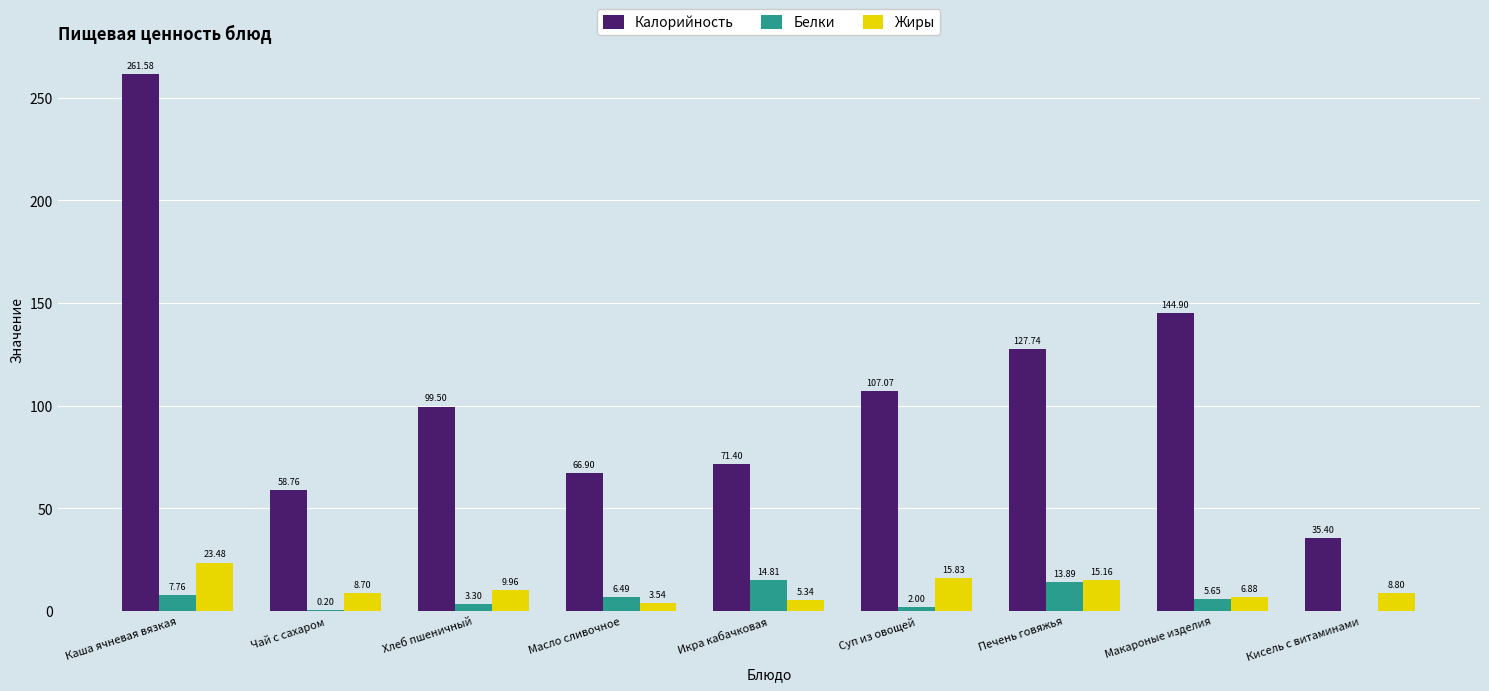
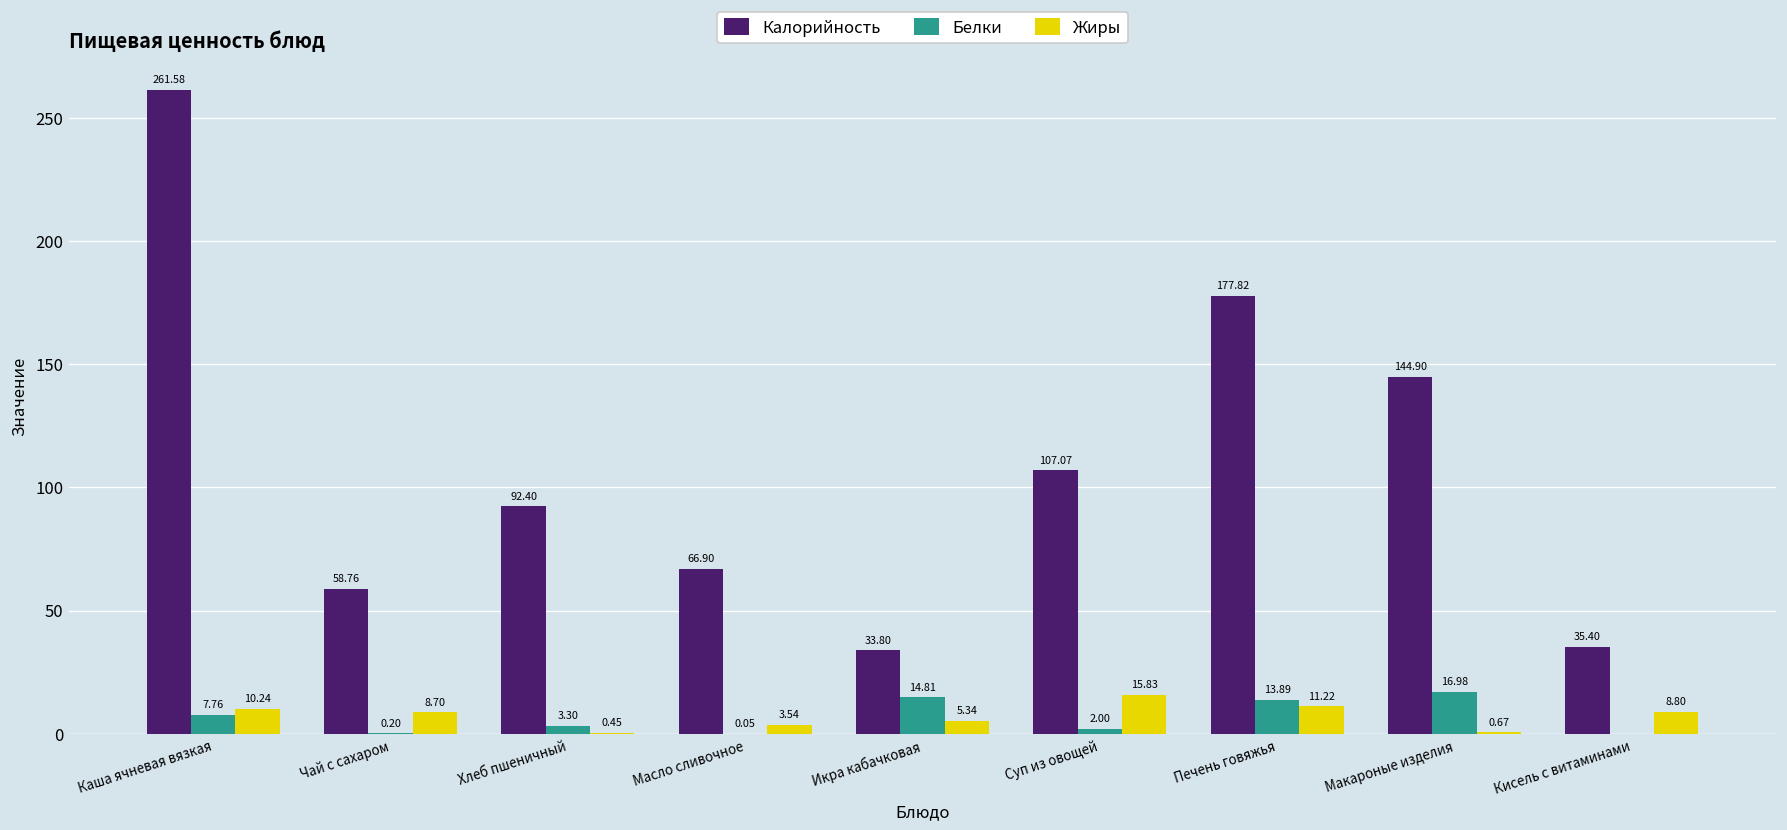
Жиры, Каша ячневая вязкая: 23.48 -> 10.24
Калорийность, Хлеб пшеничный: 99.50 -> 92.40
Жиры, Хлеб пшеничный: 9.96 -> 0.45
Белки, Масло сливочное: 6.49 -> 0.05
Калорийность, Икра кабачковая: 71.40 -> 33.80
Калорийность, Печень говяжья: 127.74 -> 177.82
Жиры, Печень говяжья: 15.16 -> 11.22
Белки, Макароные изделия: 5.65 -> 16.98
Жиры, Макароные изделия: 6.88 -> 0.67
